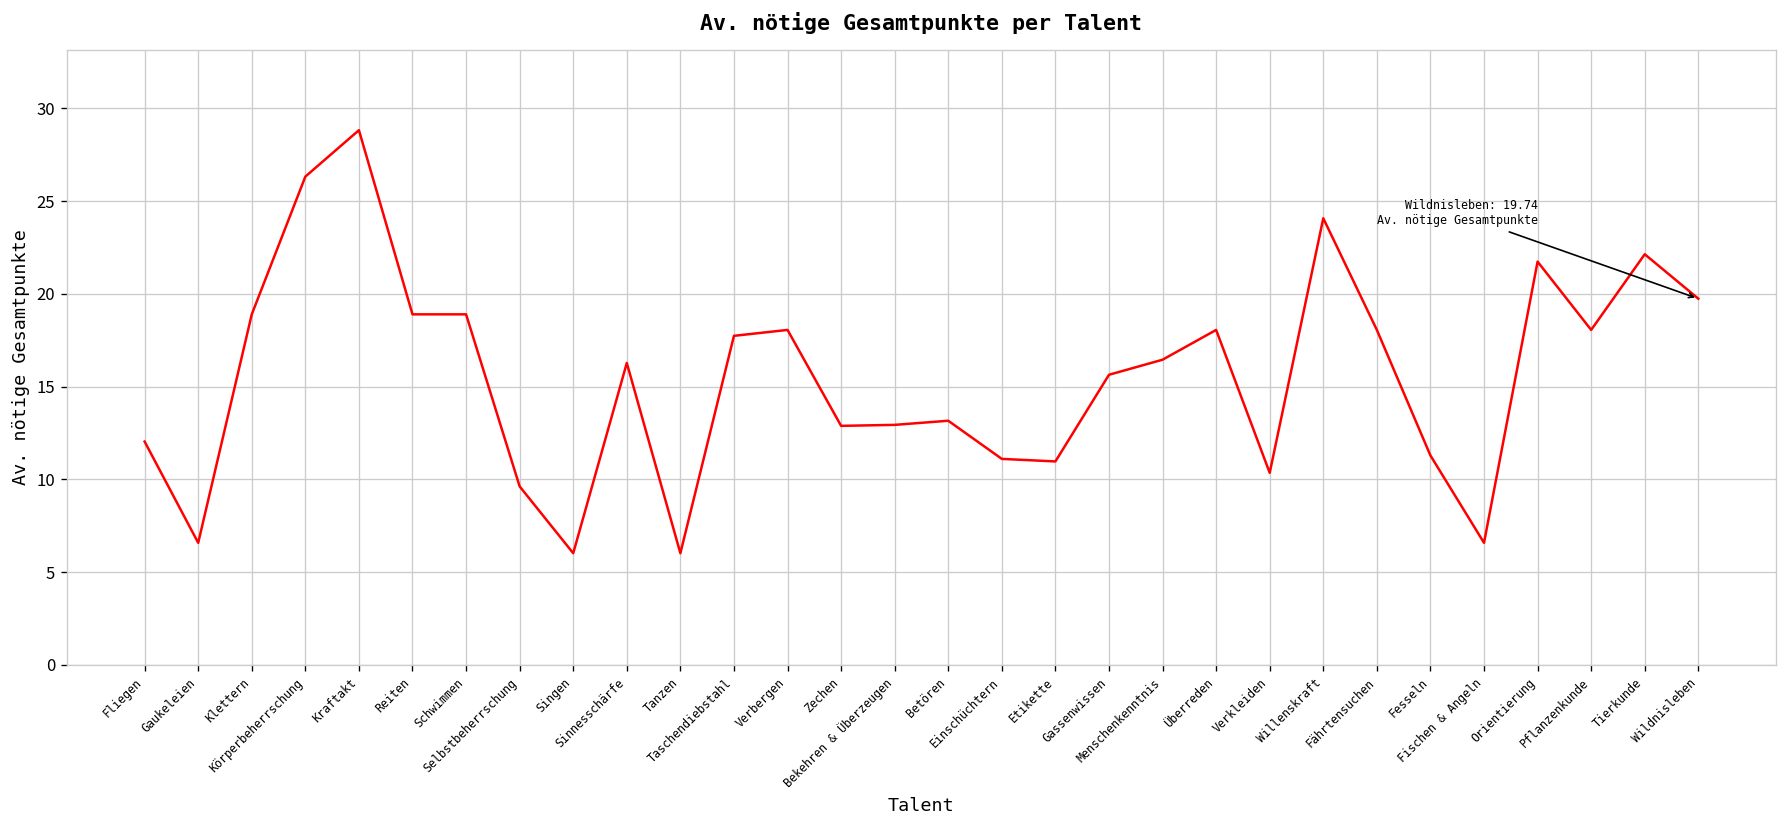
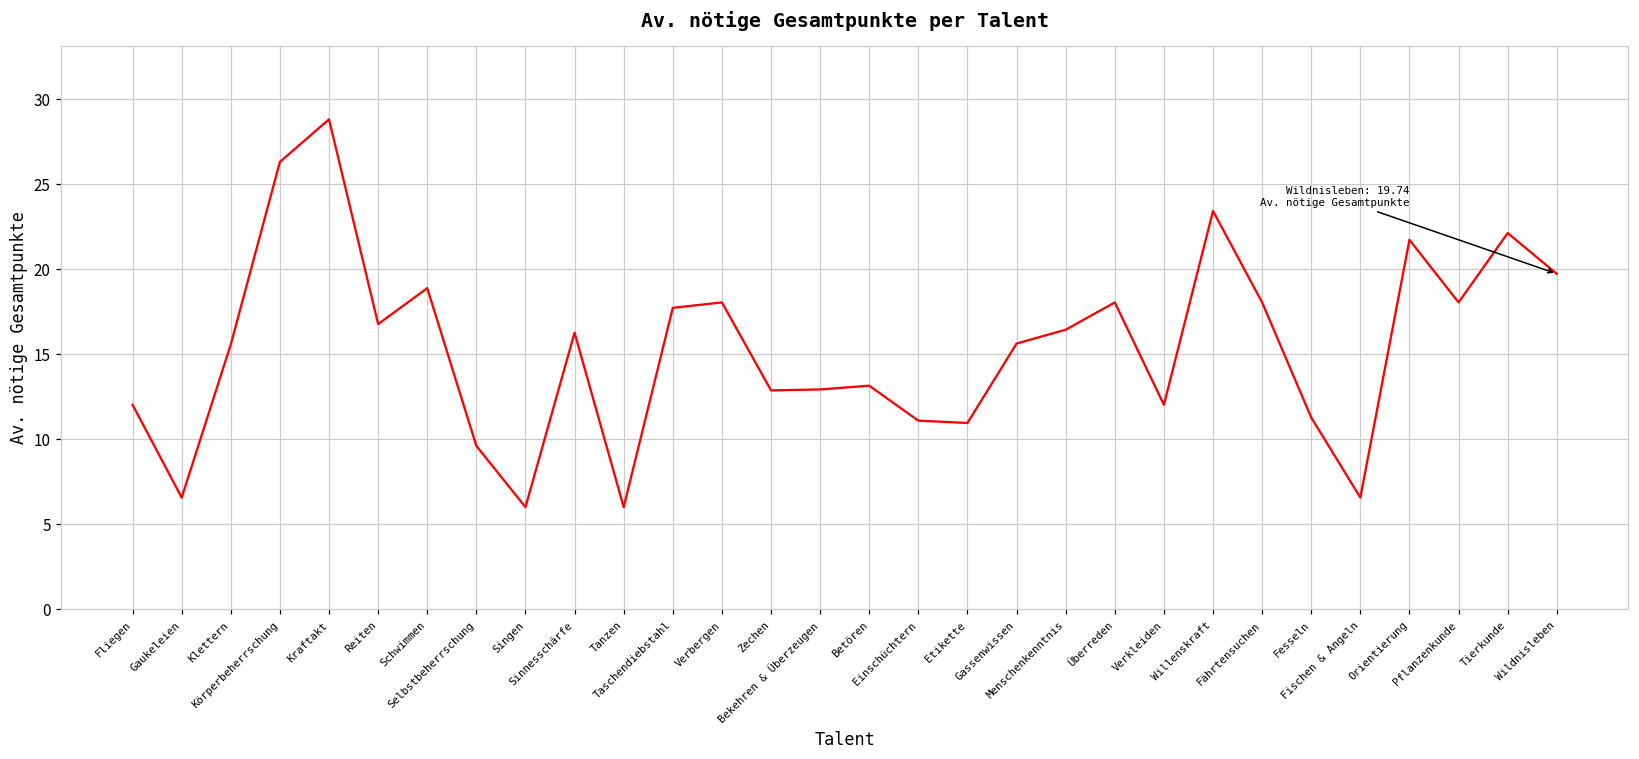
Klettern: 18.9 -> 15.6
Reiten: 18.9 -> 16.8
Verkleiden: 10.4 -> 12.0
Willenskraft: 24.1 -> 23.4
